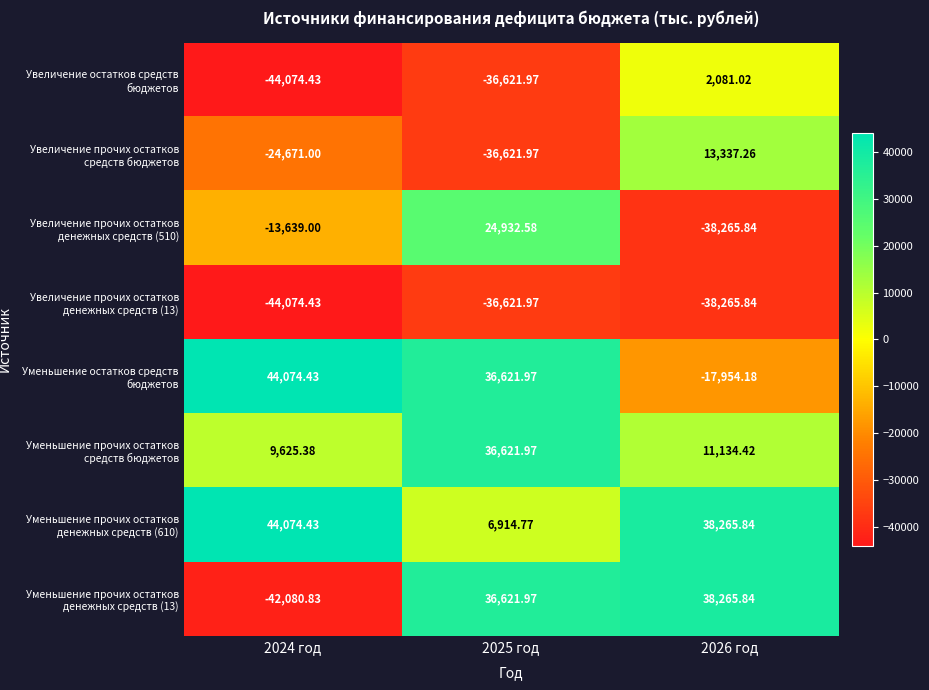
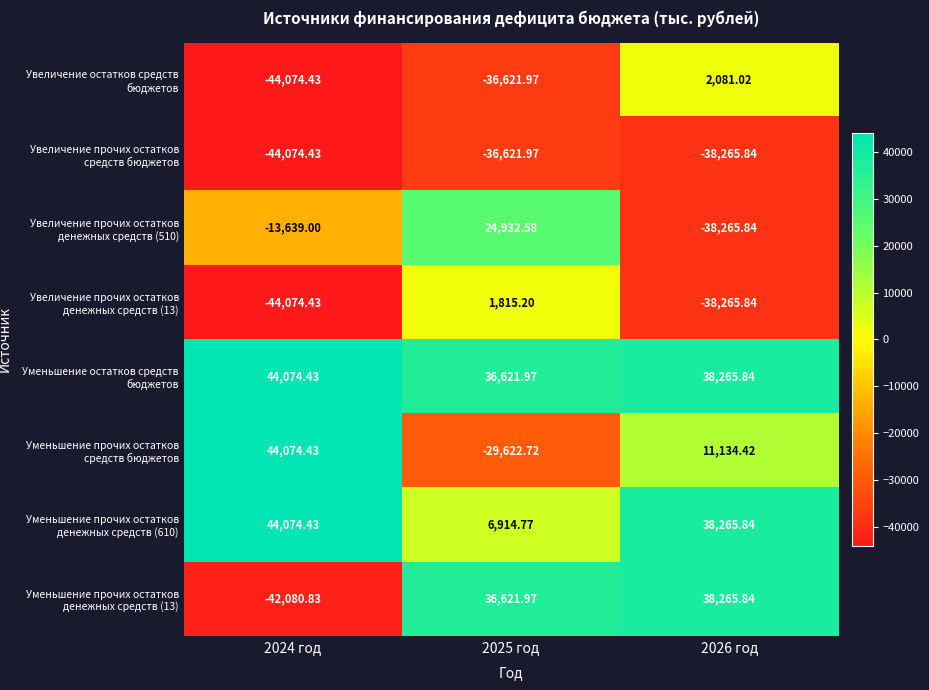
Увеличение прочих остатков средств бюджетов, 2024 год: -24,671.00 -> -44,074.43
Увеличение прочих остатков средств бюджетов, 2026 год: 13,337.26 -> -38,265.84
Увеличение прочих остатков денежных средств (13), 2025 год: -36,621.97 -> 1,815.20
Уменьшение остатков средств бюджетов, 2026 год: -17,954.18 -> 38,265.84
Уменьшение прочих остатков средств бюджетов, 2024 год: 9,625.38 -> 44,074.43
Уменьшение прочих остатков средств бюджетов, 2025 год: 36,621.97 -> -29,622.72
